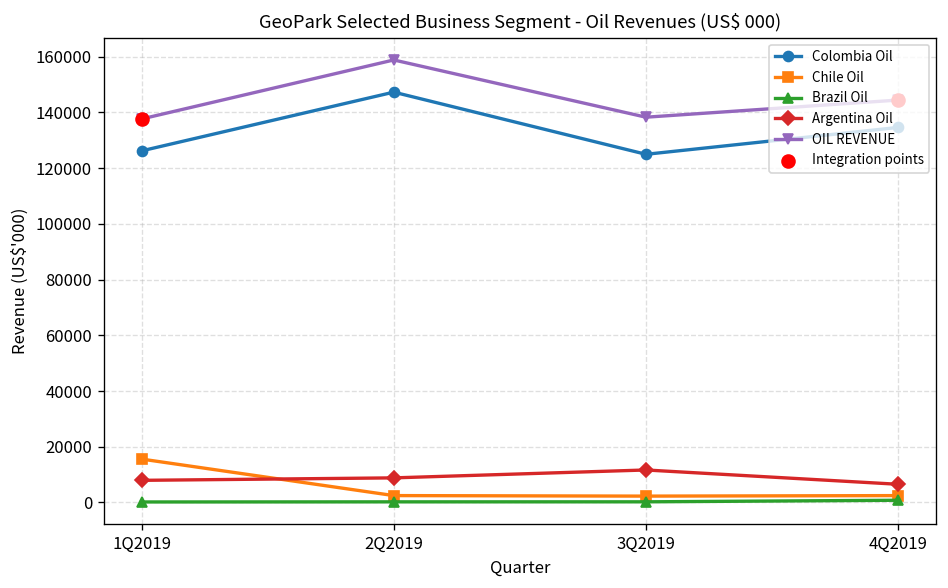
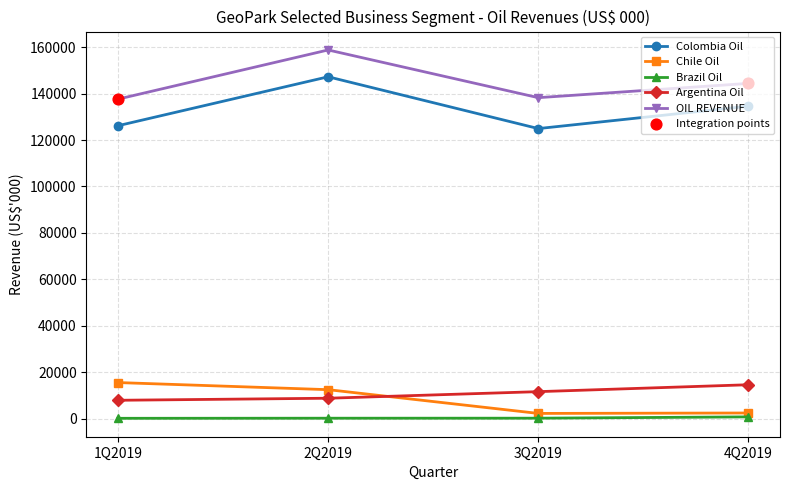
Chile Oil, 2Q2019: 2000 -> 13000
Argentina Oil, 4Q2019: 7000 -> 15000
